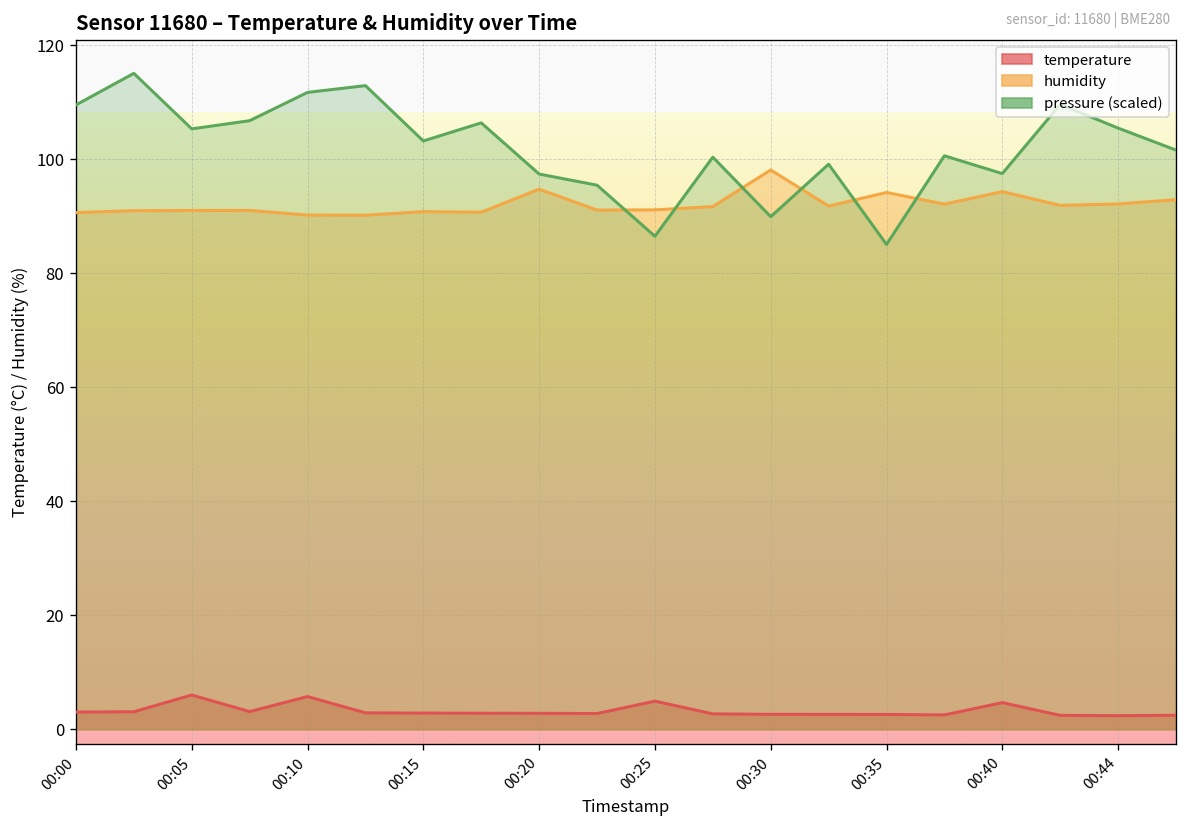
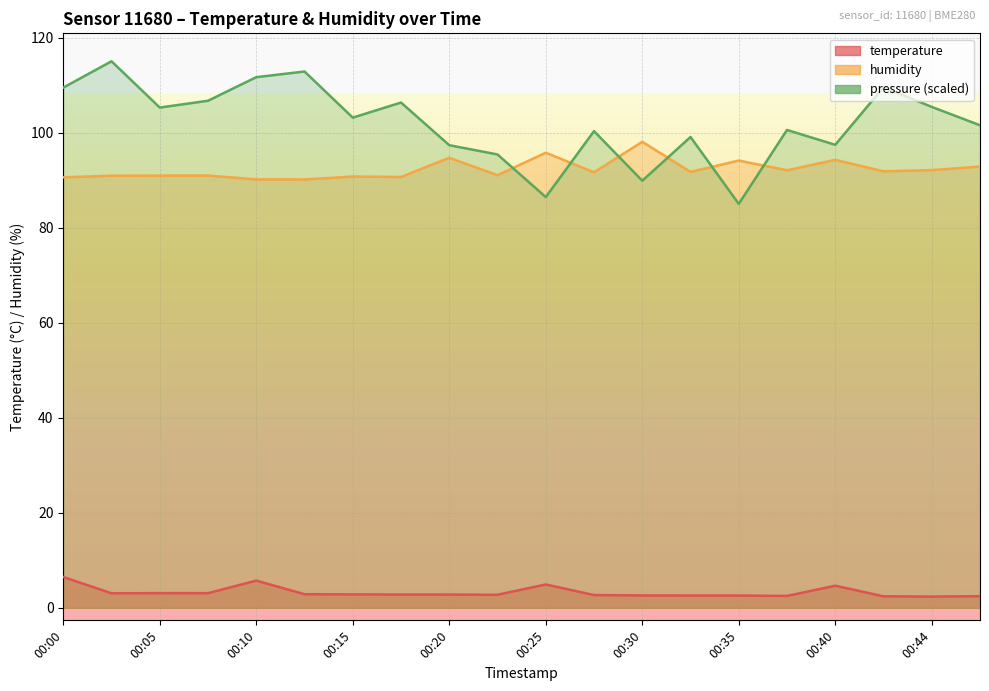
temperature, 00:00: 3 -> 6
temperature, 00:05: 6 -> 3
humidity, 00:25: 91 -> 96
